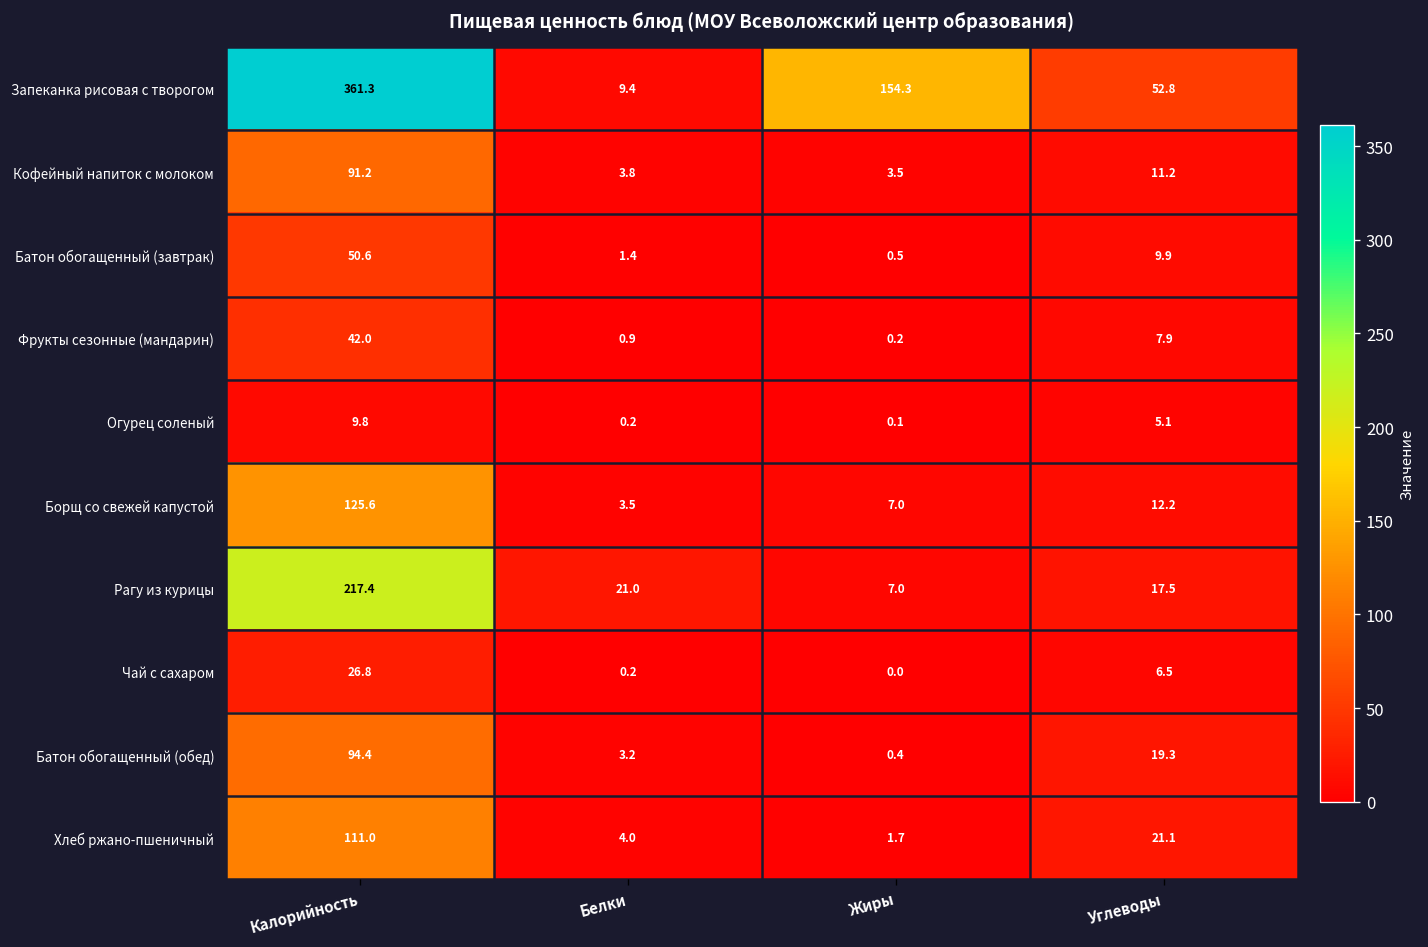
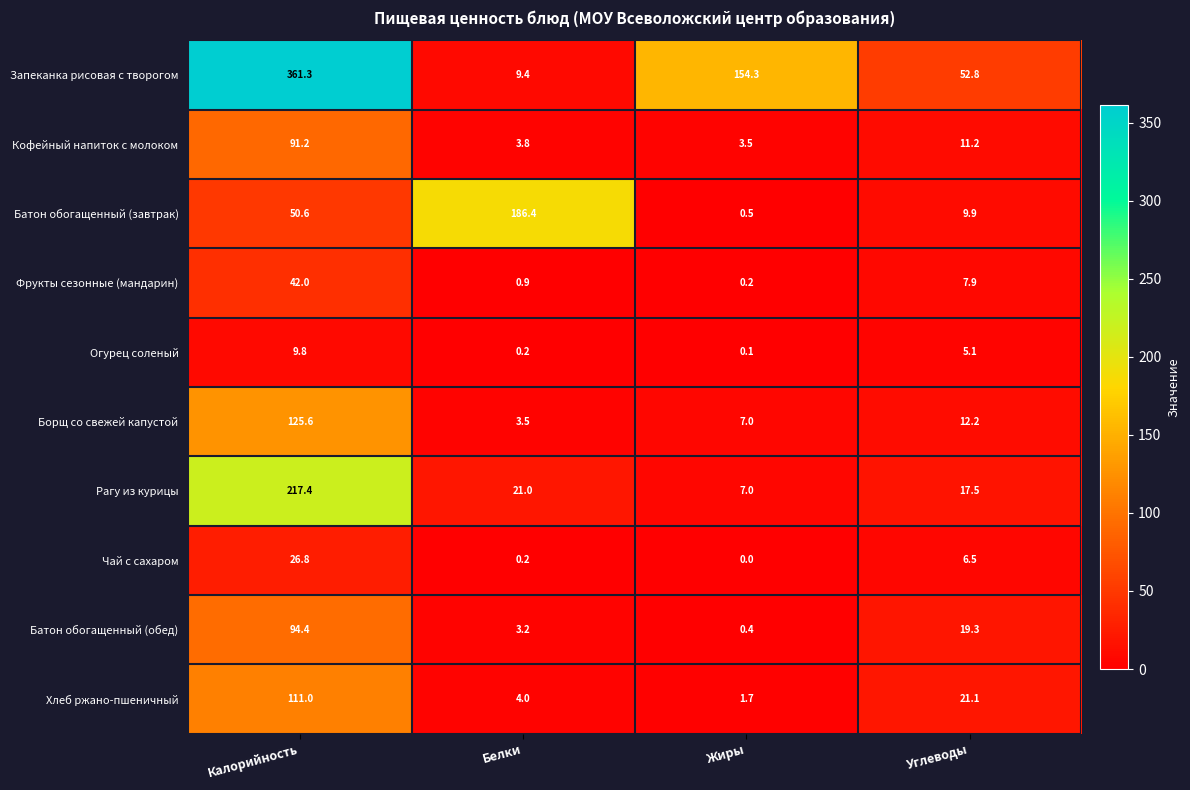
Батон обогащенный (завтрак), Белки: 1.4 -> 186.4
